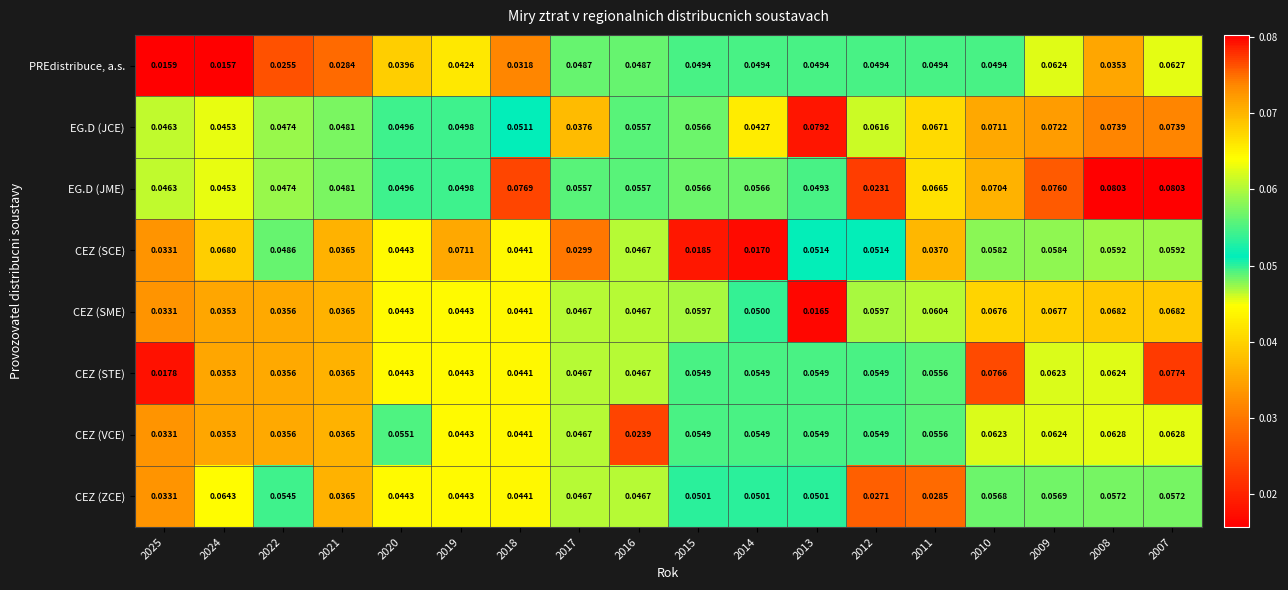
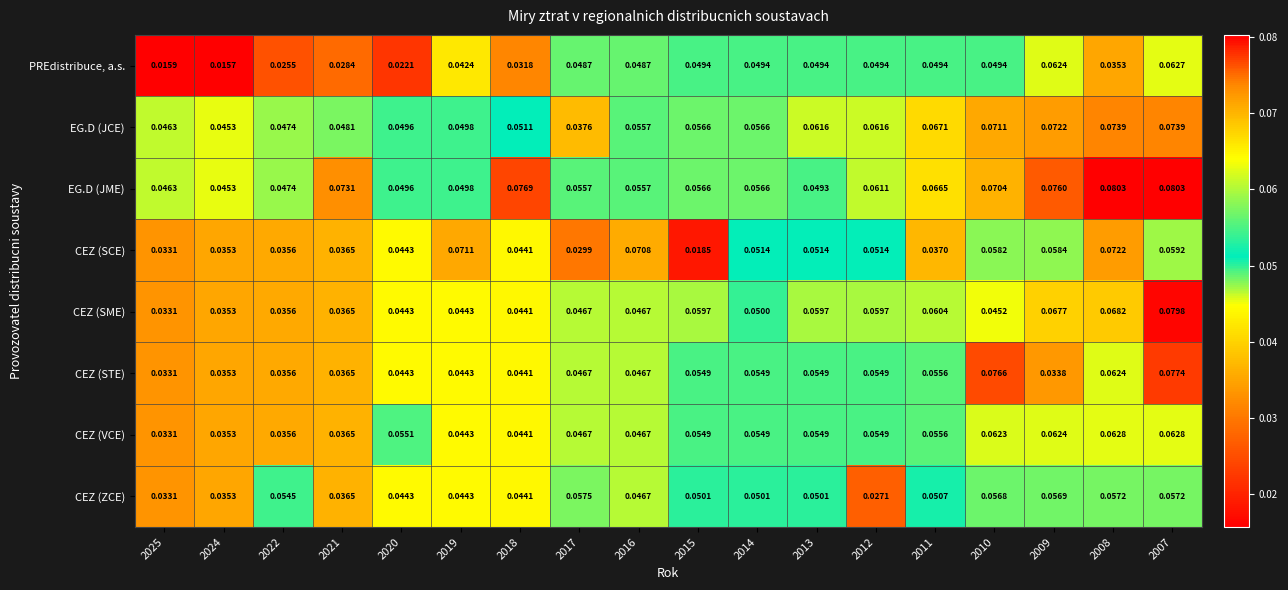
PREdistribuce, a.s., 2020: 0.0396 -> 0.0221
EG.D (JCE), 2014: 0.0427 -> 0.0566
EG.D (JCE), 2013: 0.0792 -> 0.0616
EG.D (JME), 2021: 0.0481 -> 0.0731
EG.D (JME), 2012: 0.0231 -> 0.0611
CEZ (SCE), 2024: 0.0680 -> 0.0353
CEZ (SCE), 2022: 0.0486 -> 0.0356
CEZ (SCE), 2016: 0.0467 -> 0.0708
CEZ (SCE), 2014: 0.0170 -> 0.0514
CEZ (SCE), 2008: 0.0592 -> 0.0722
CEZ (SME), 2013: 0.0165 -> 0.0597
CEZ (SME), 2010: 0.0676 -> 0.0452
CEZ (SME), 2007: 0.0682 -> 0.0798
CEZ (STE), 2025: 0.0178 -> 0.0331
CEZ (STE), 2009: 0.0623 -> 0.0338
CEZ (VCE), 2016: 0.0239 -> 0.0467
CEZ (ZCE), 2024: 0.0643 -> 0.0353
CEZ (ZCE), 2017: 0.0467 -> 0.0575
CEZ (ZCE), 2011: 0.0285 -> 0.0507
